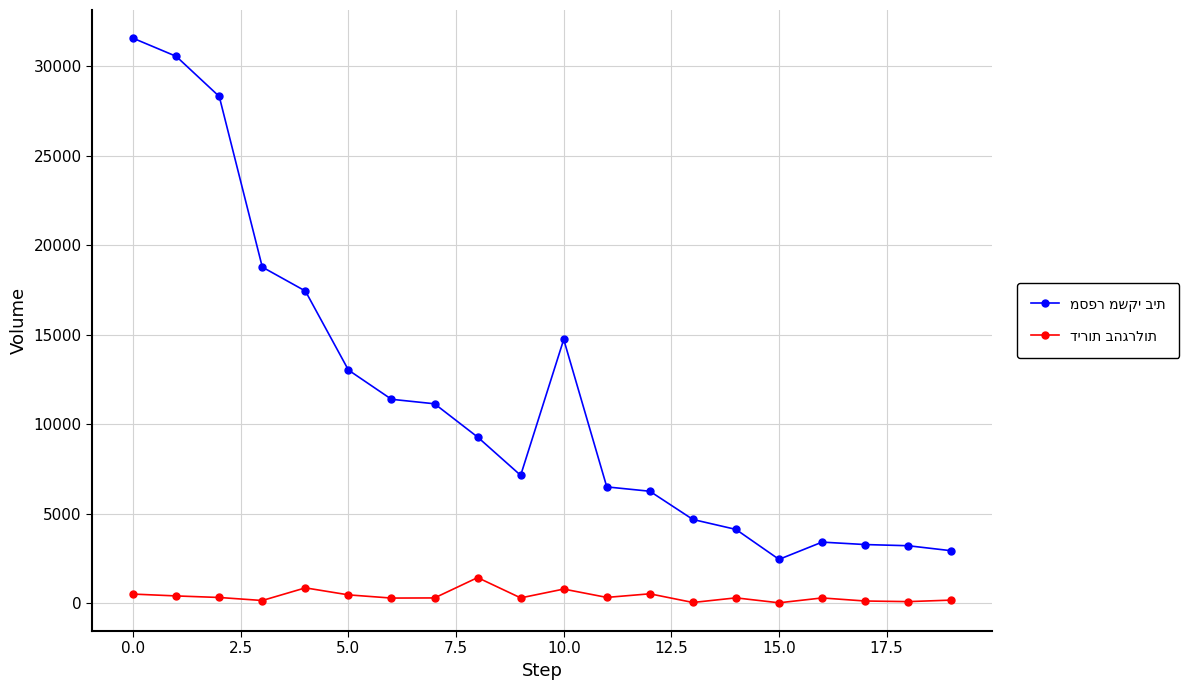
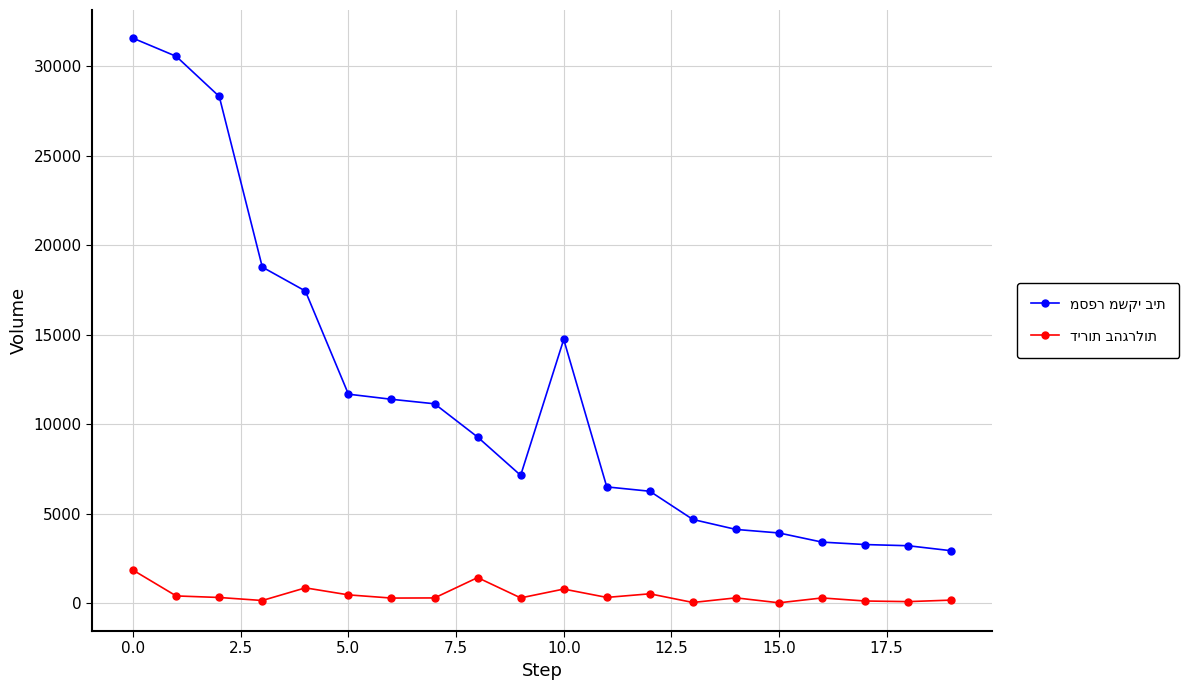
דירות בהגרלות, 0.0: 500 -> 1800
מספר משקי בית, 5.0: 13000 -> 11700
מספר משקי בית, 15.0: 2500 -> 3900
